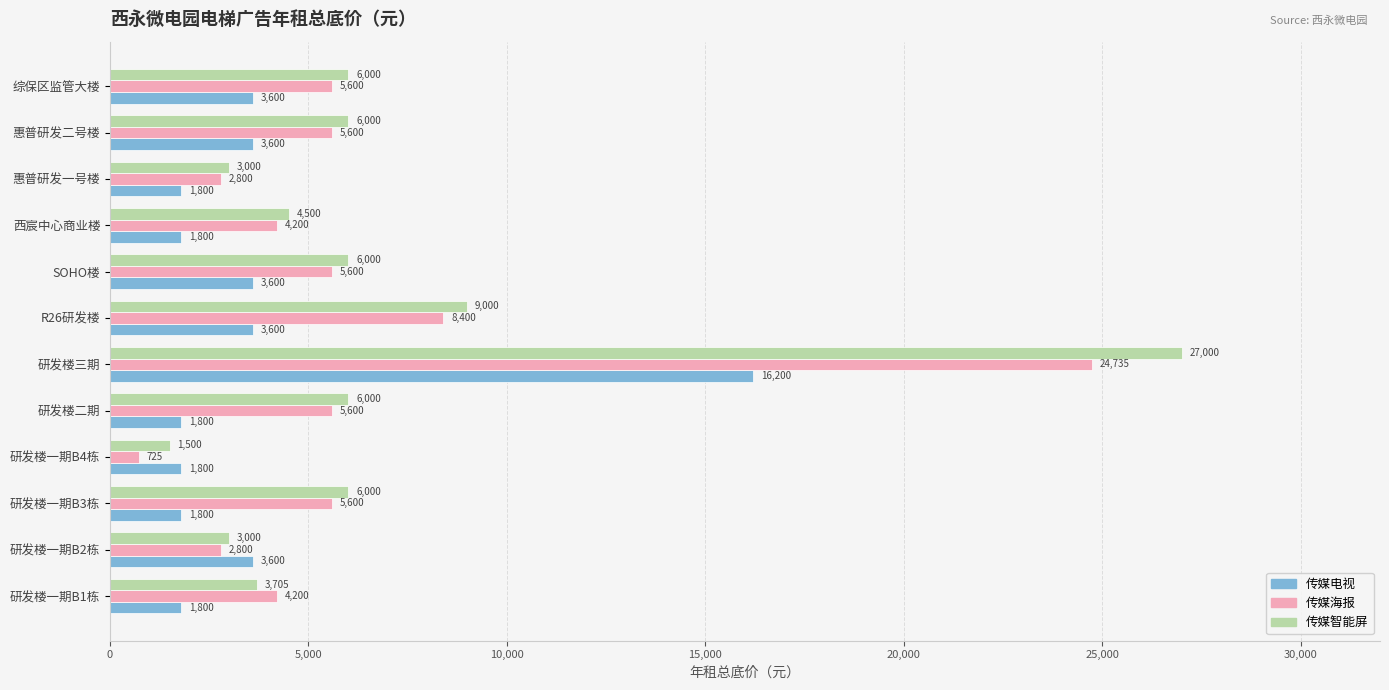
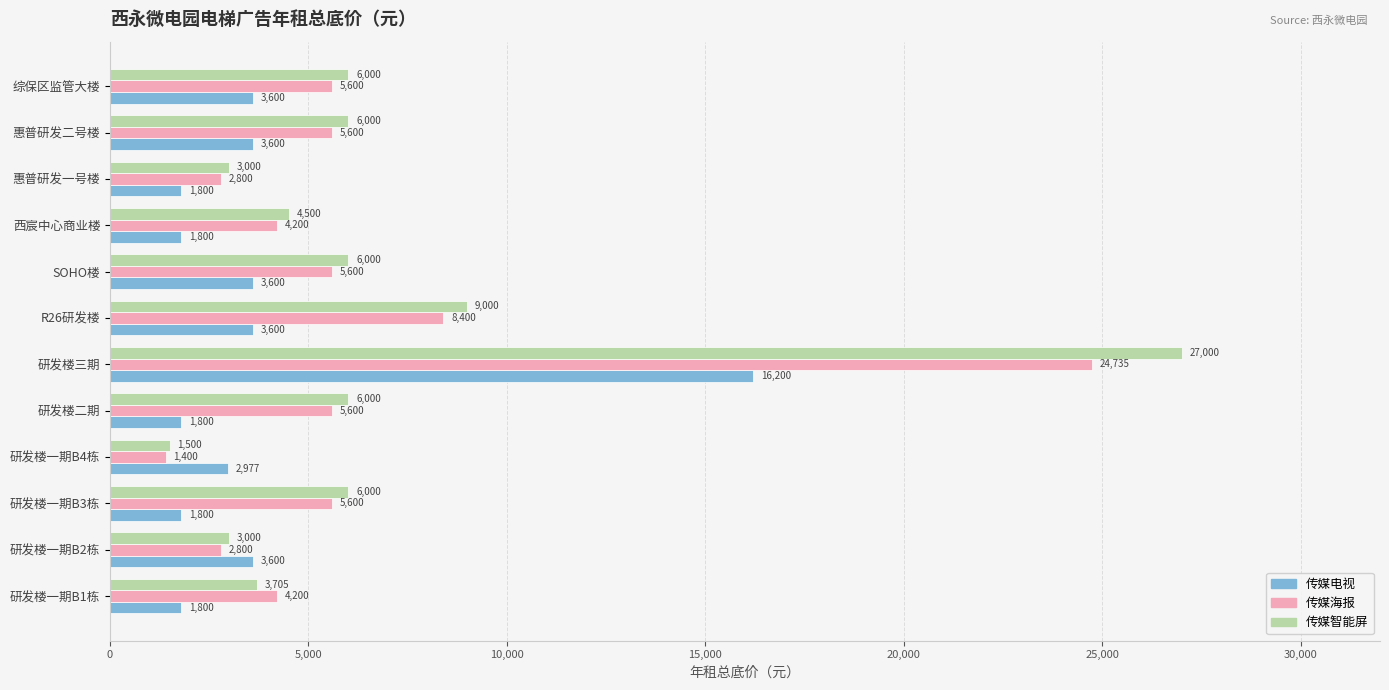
传媒海报, 研发楼一期B4栋: 725 -> 1,400
传媒电视, 研发楼一期B4栋: 1,800 -> 2,977
